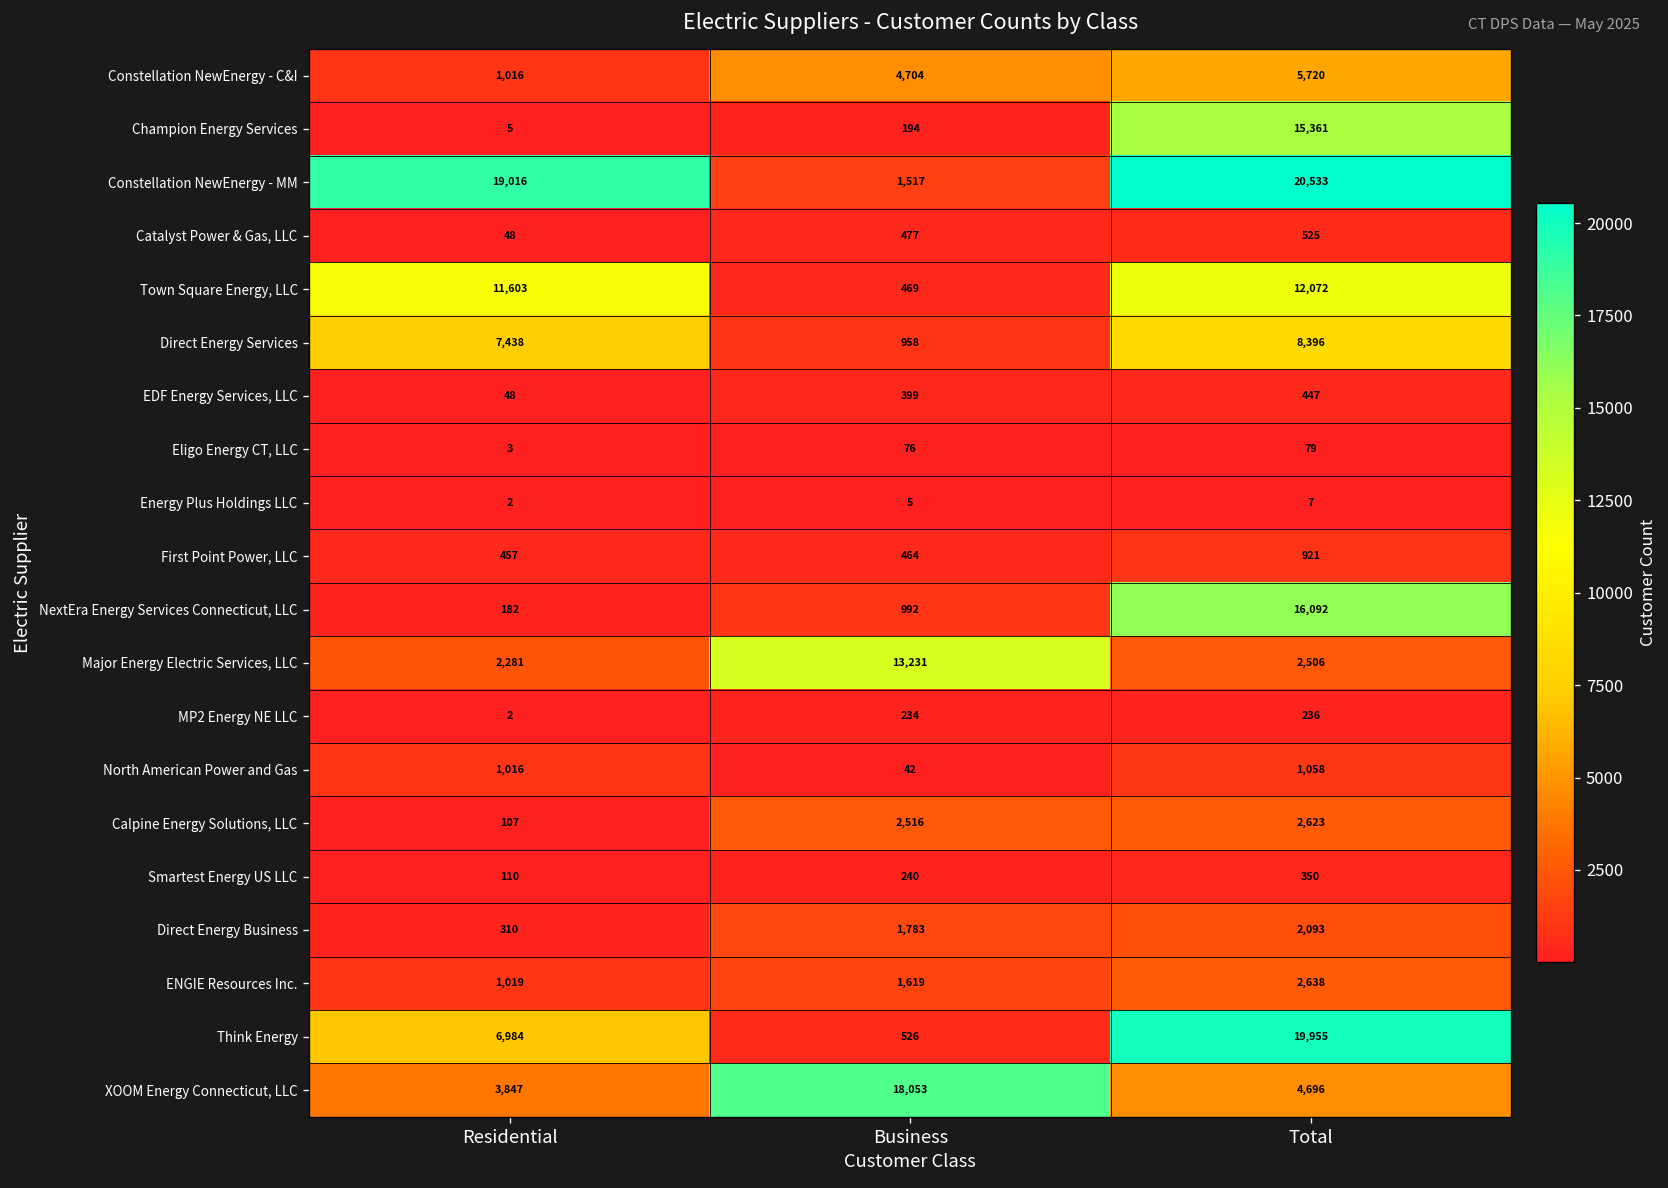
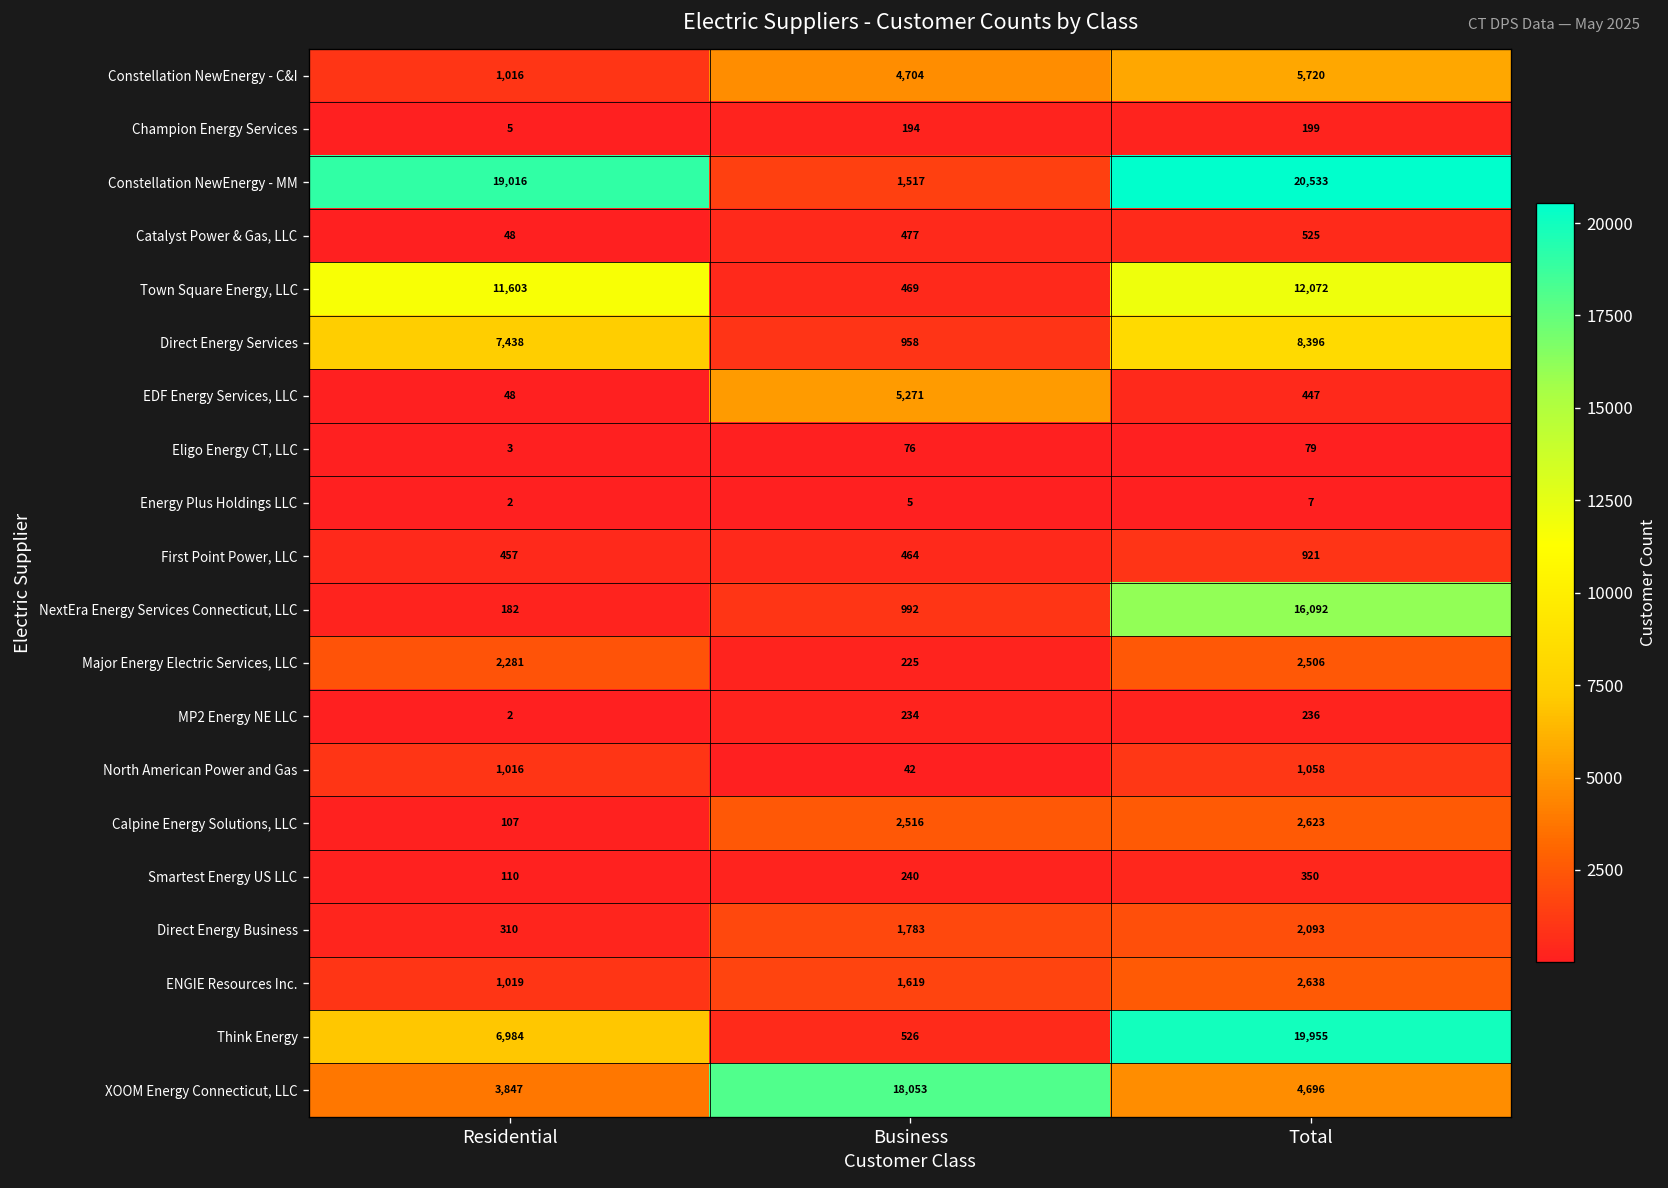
Champion Energy Services, Total: 15,361 -> 199
EDF Energy Services, LLC, Business: 399 -> 5,271
Major Energy Electric Services, LLC, Business: 13,231 -> 225
